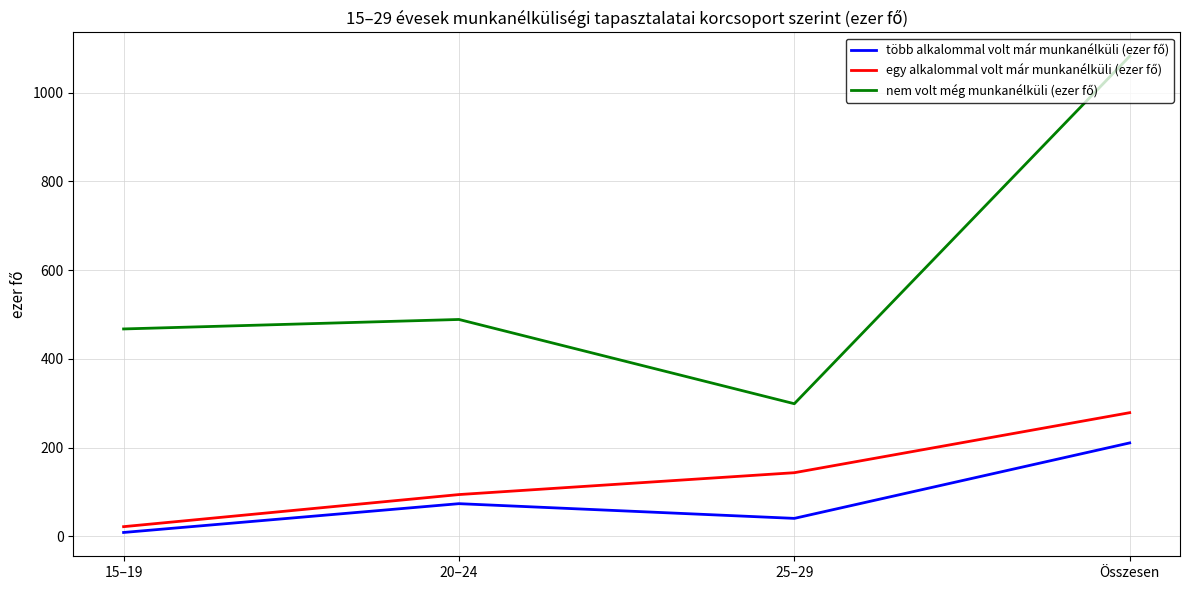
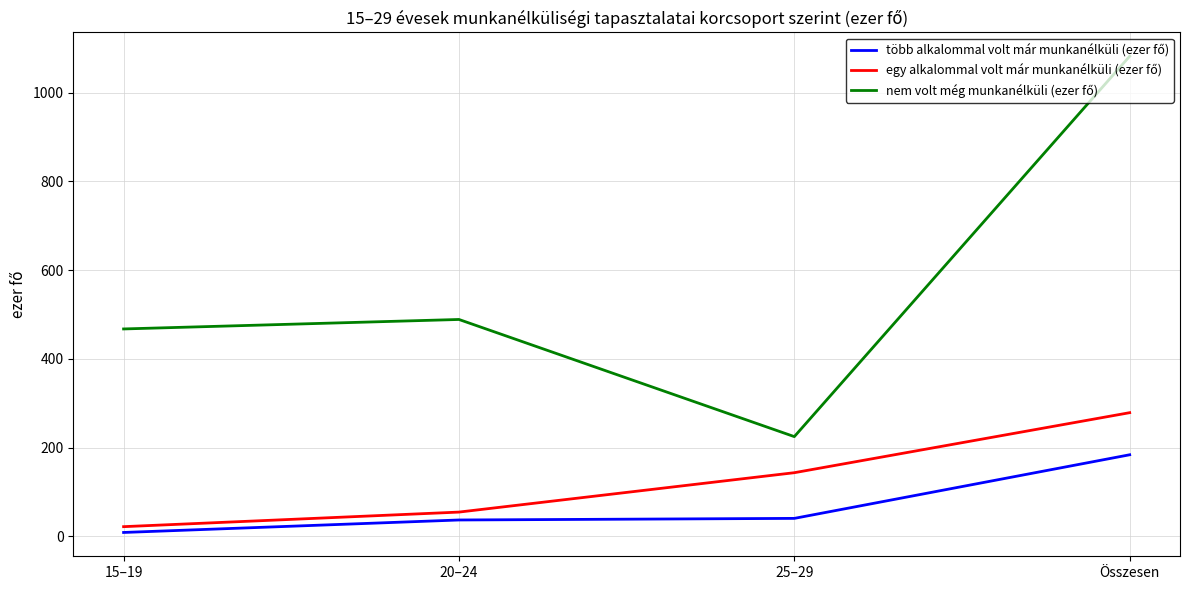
több alkalommal volt már munkanélküli (ezer fő), 20–24: 70 -> 40
egy alkalommal volt már munkanélküli (ezer fő), 20–24: 90 -> 50
nem volt még munkanélküli (ezer fő), 25–29: 300 -> 220
több alkalommal volt már munkanélküli (ezer fő), Összesen: 210 -> 180
